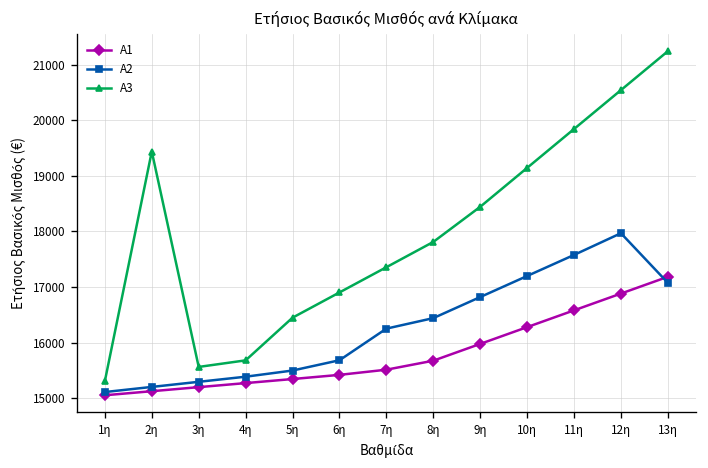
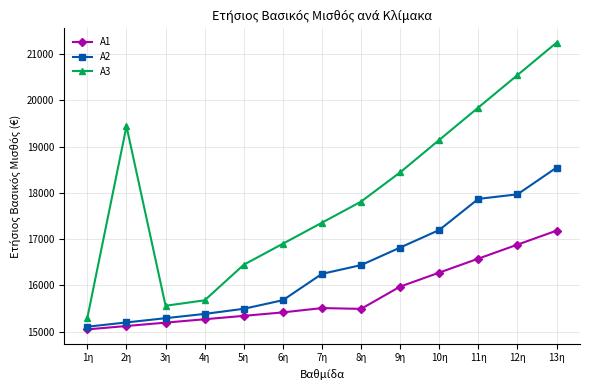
A1, 8η: 15700 -> 15500
A2, 11η: 17600 -> 17900
A2, 13η: 17100 -> 18500
